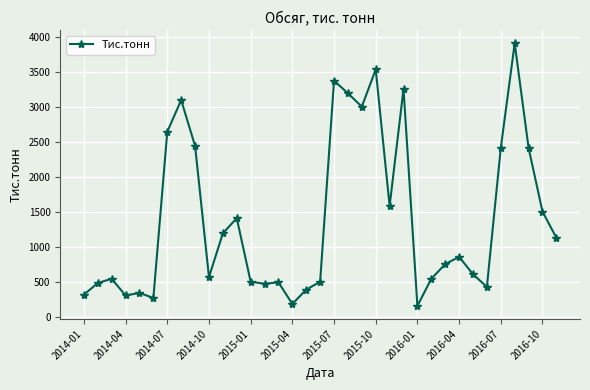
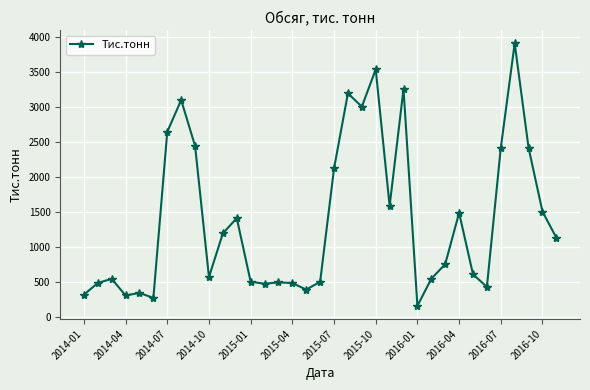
2015-04: 200 -> 500
2015-07: 3400 -> 2100
2016-04: 900 -> 1500
